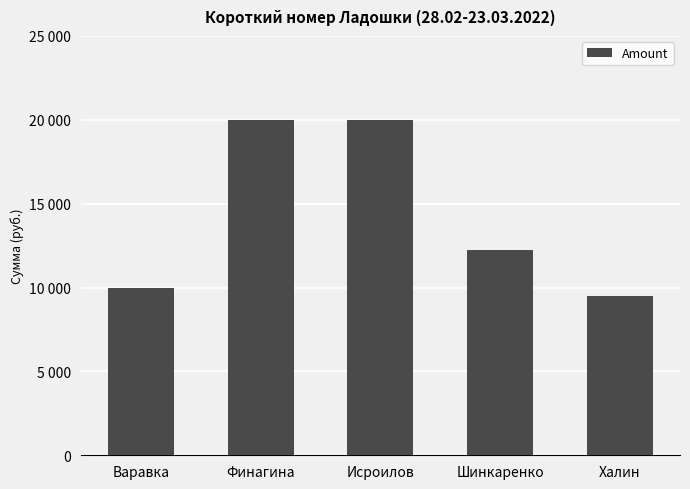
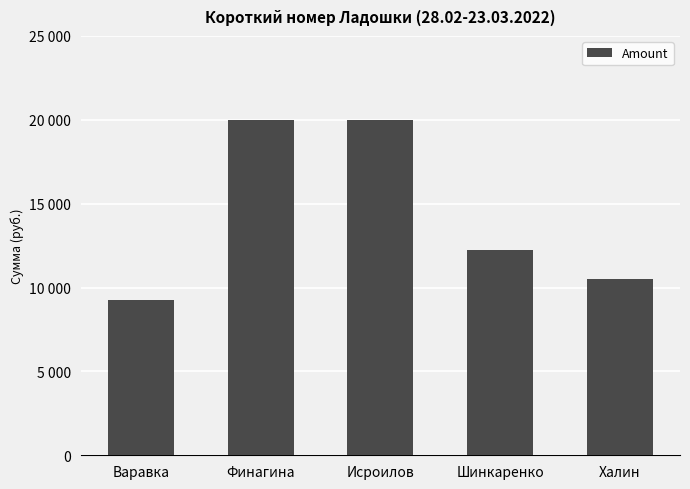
Варавка: 10000 -> 9300
Халин: 9500 -> 10500
